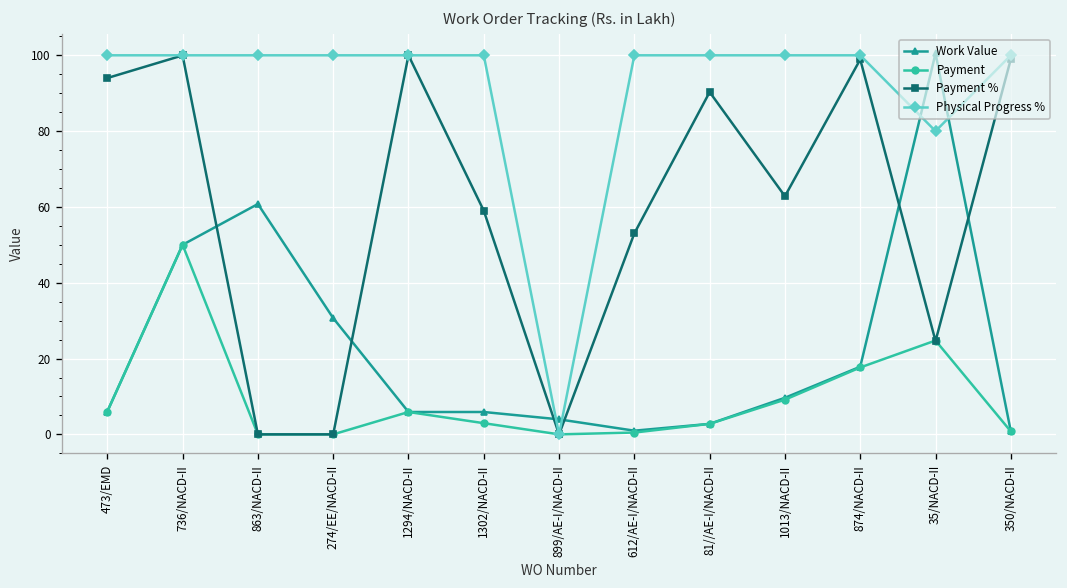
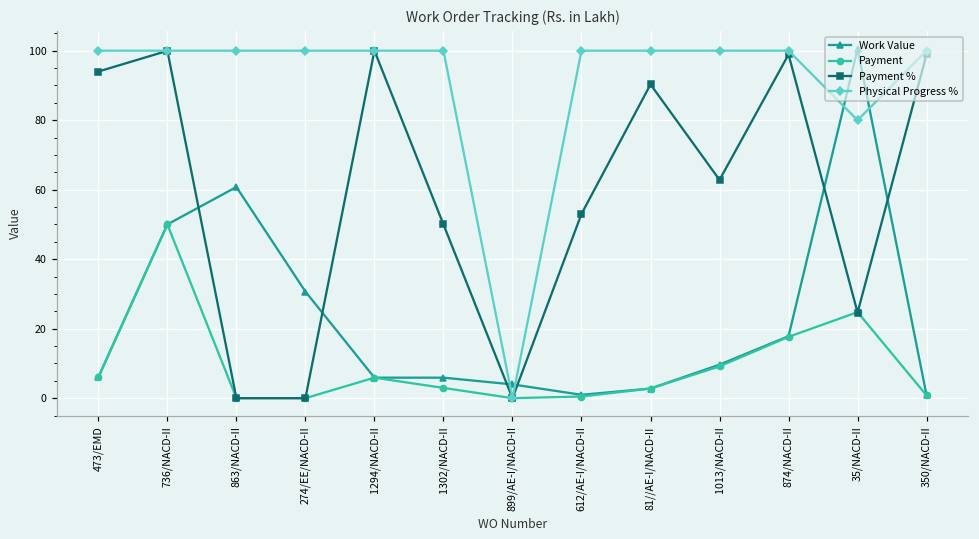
Payment %, 1302/NACD-II: 59 -> 50
